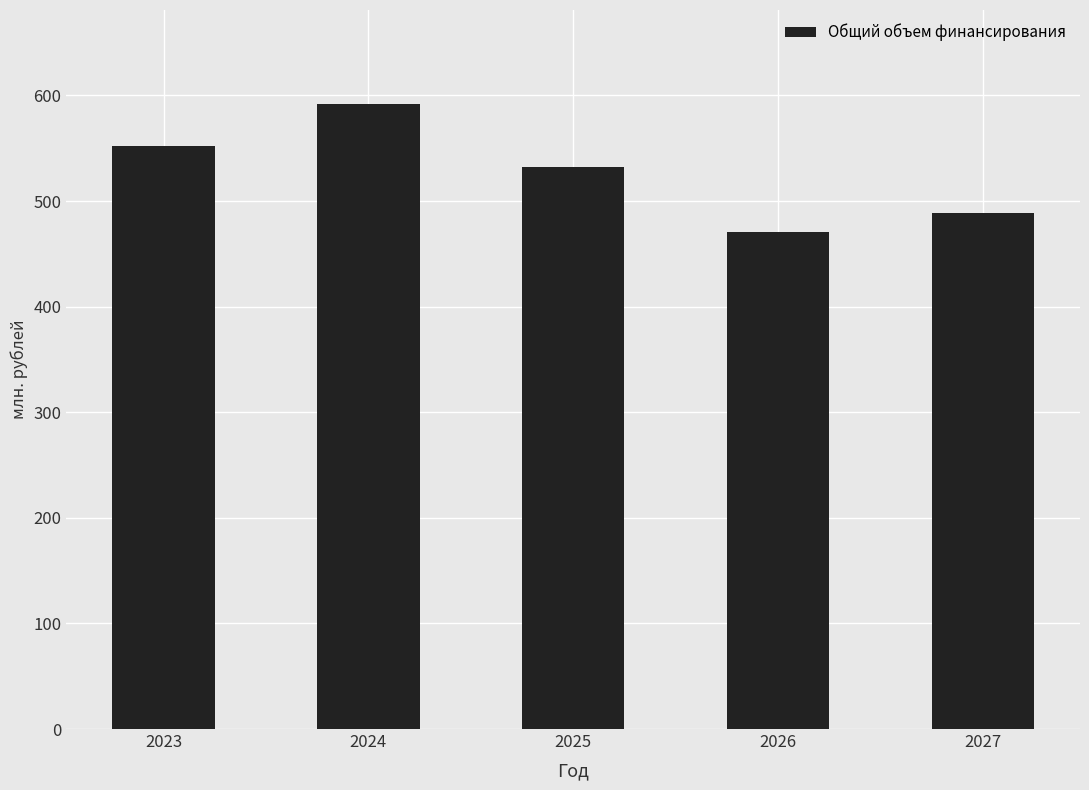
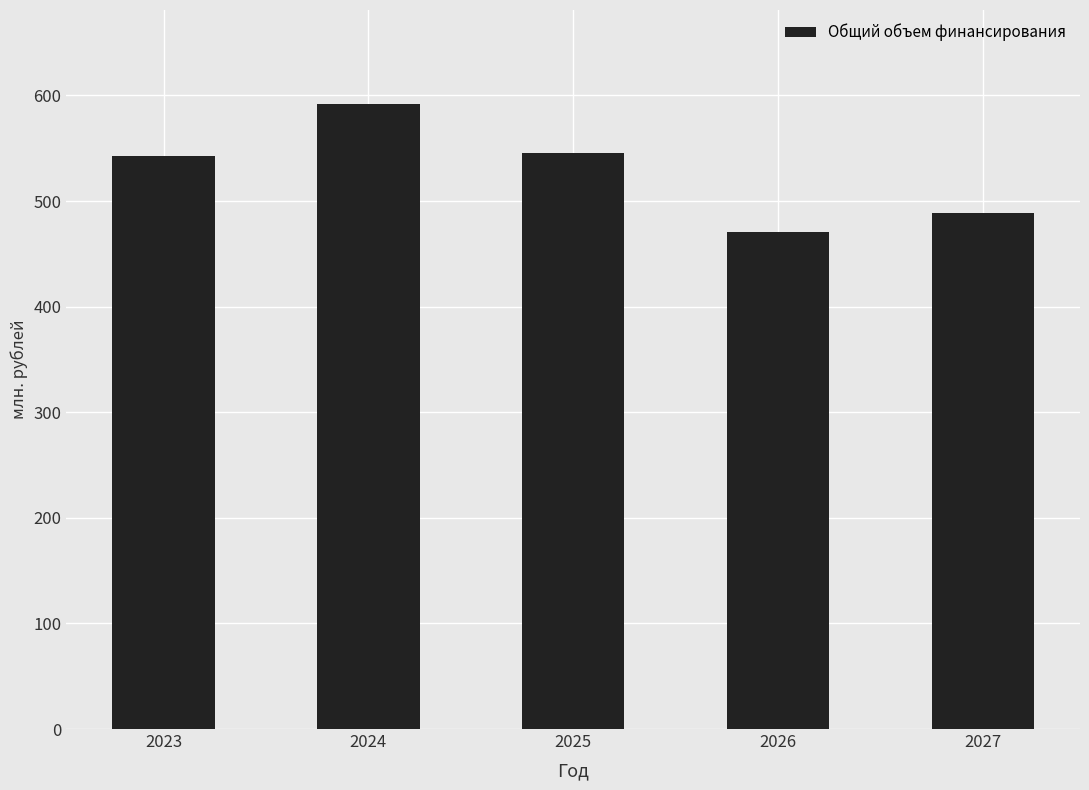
2023: 552 -> 542
2025: 532 -> 546
